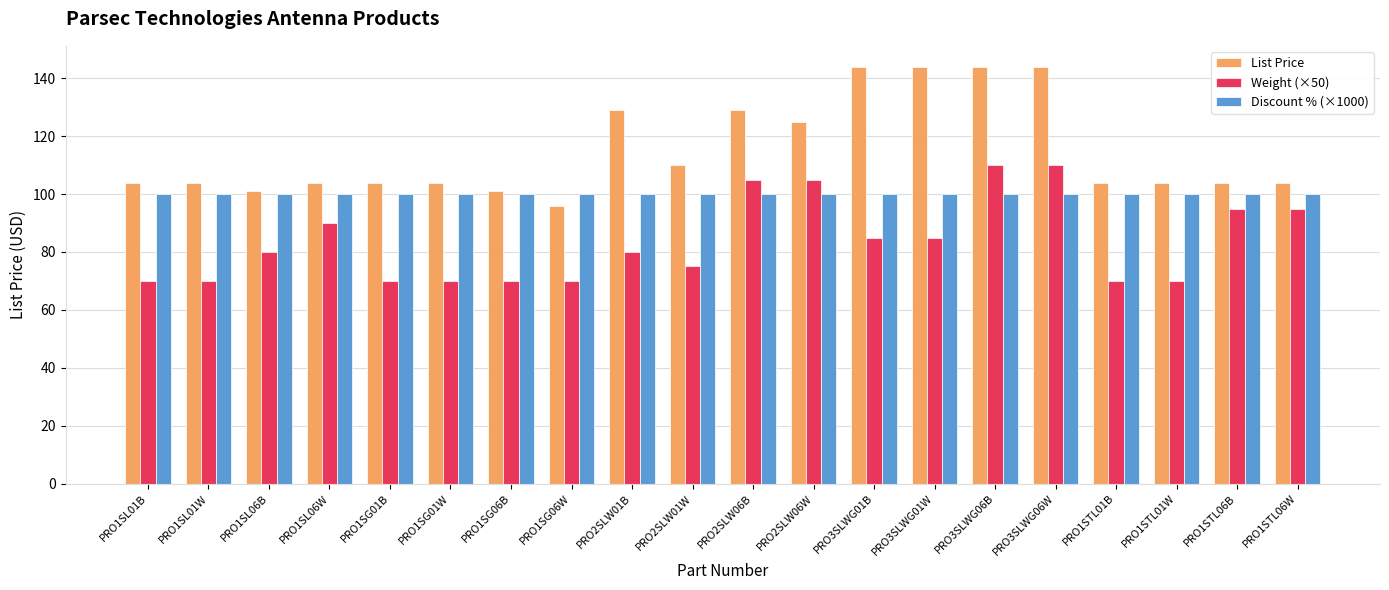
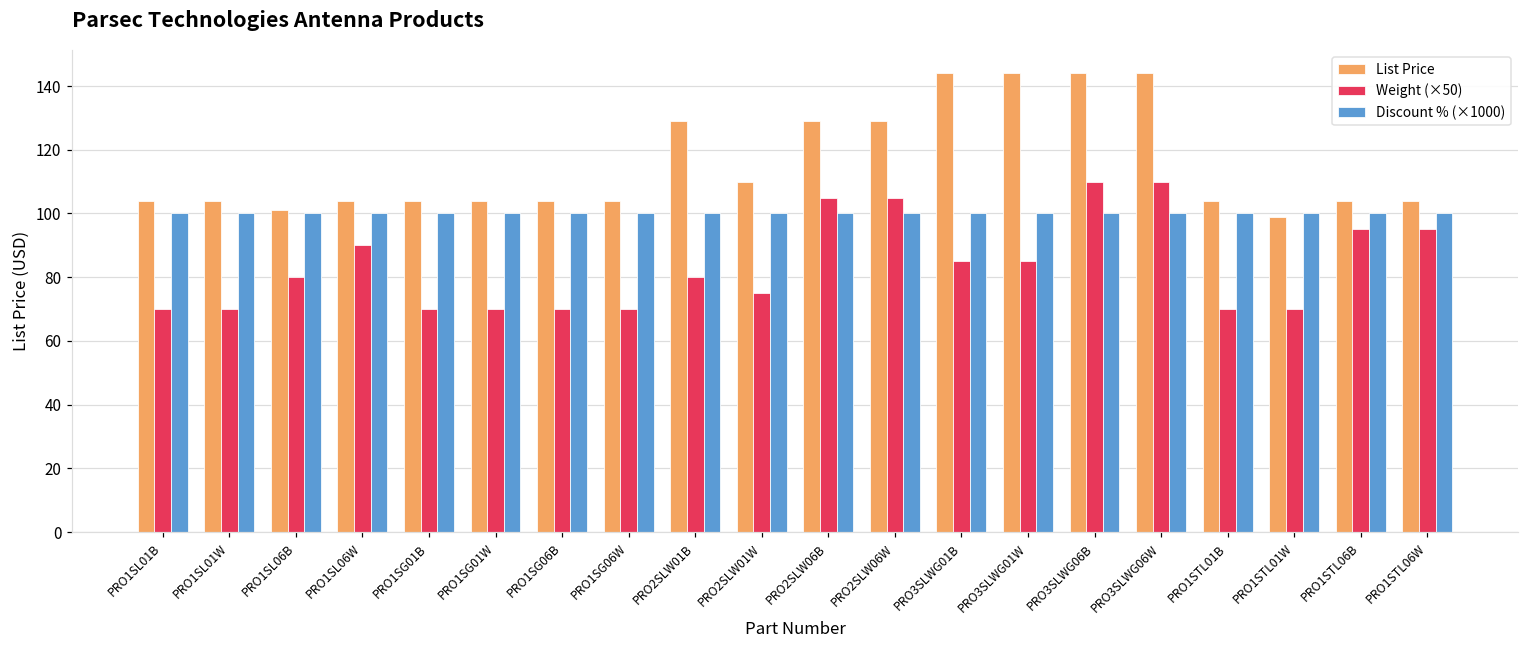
List Price, PRO1SG06B: 101 -> 104
List Price, PRO1SG06W: 96 -> 104
List Price, PRO2SLW06W: 125 -> 129
List Price, PRO1STL01W: 104 -> 99
